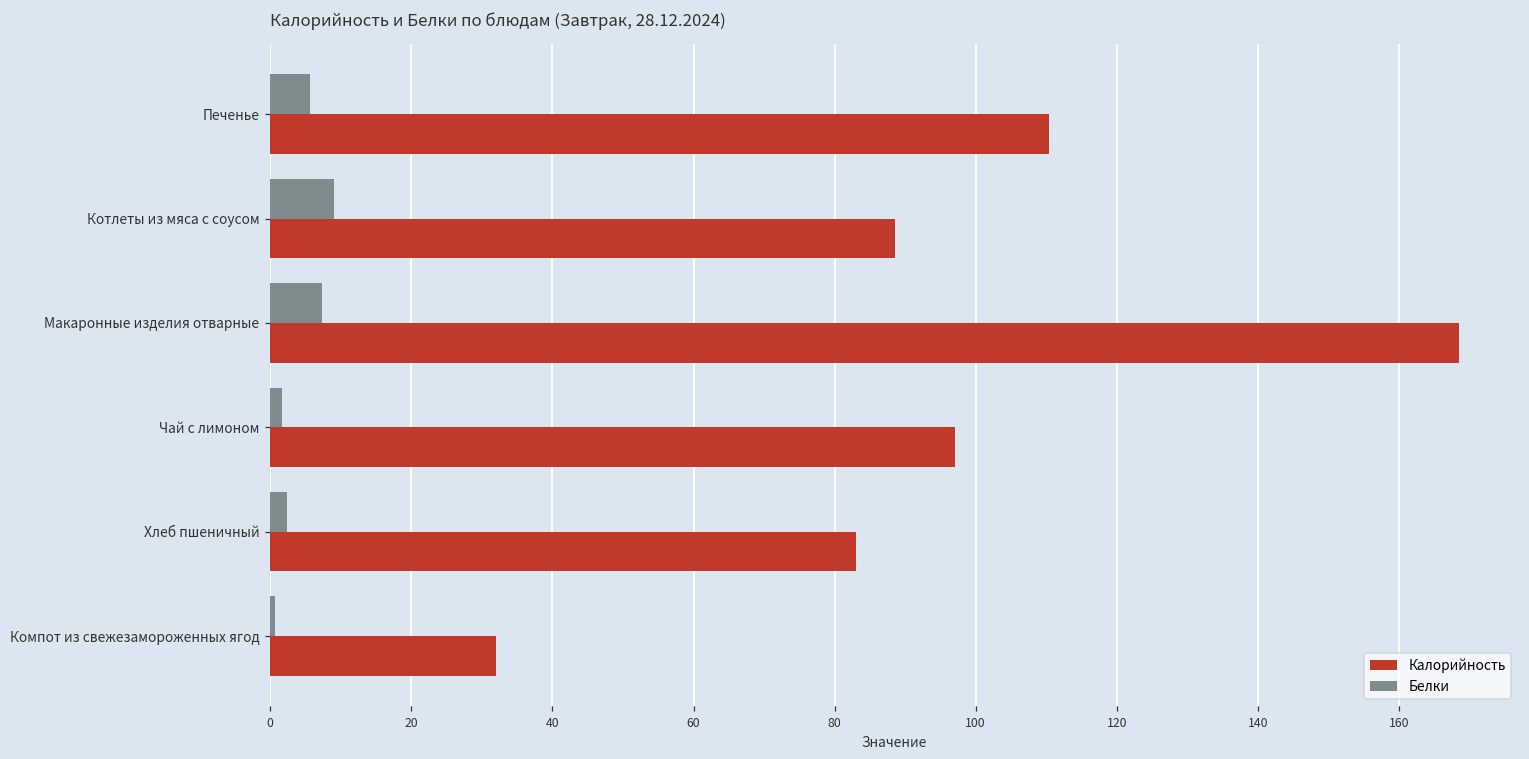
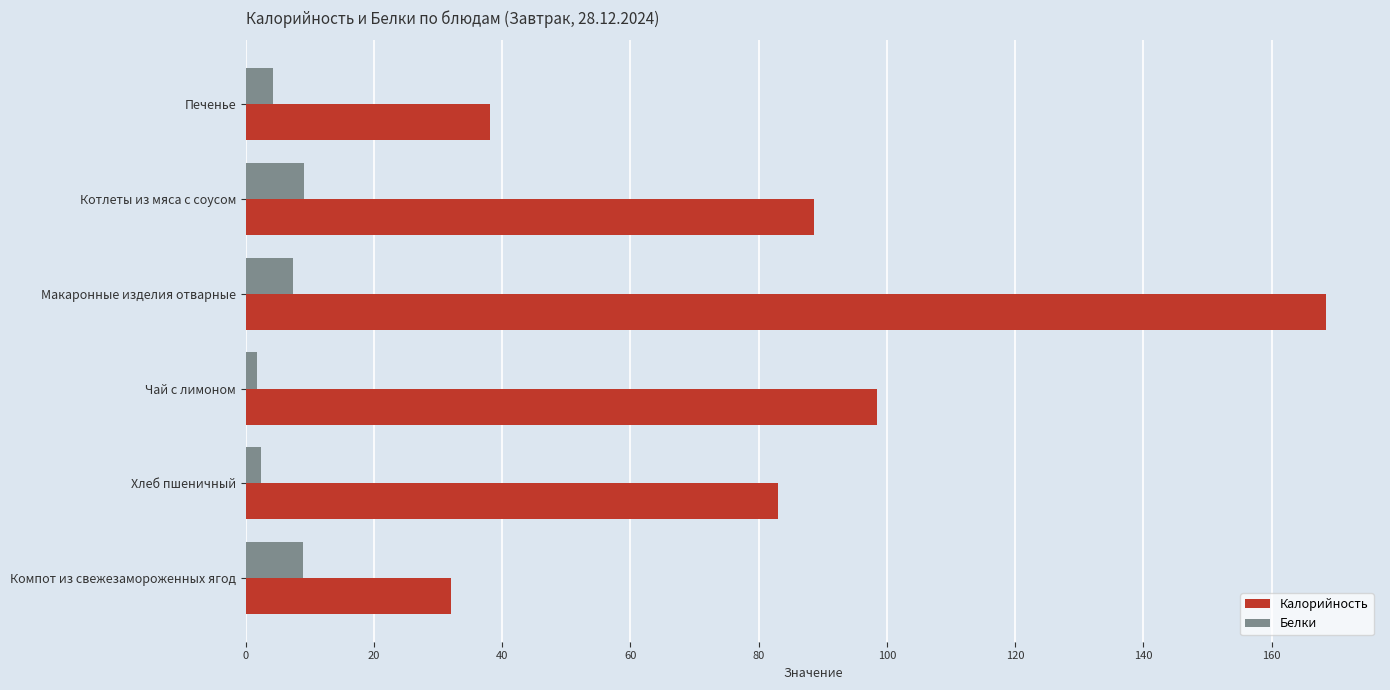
Белки, Печенье: 6 -> 4
Калорийность, Печенье: 110 -> 38
Калорийность, Чай с лимоном: 97 -> 98
Белки, Компот из свежезамороженных ягод: 1 -> 9
